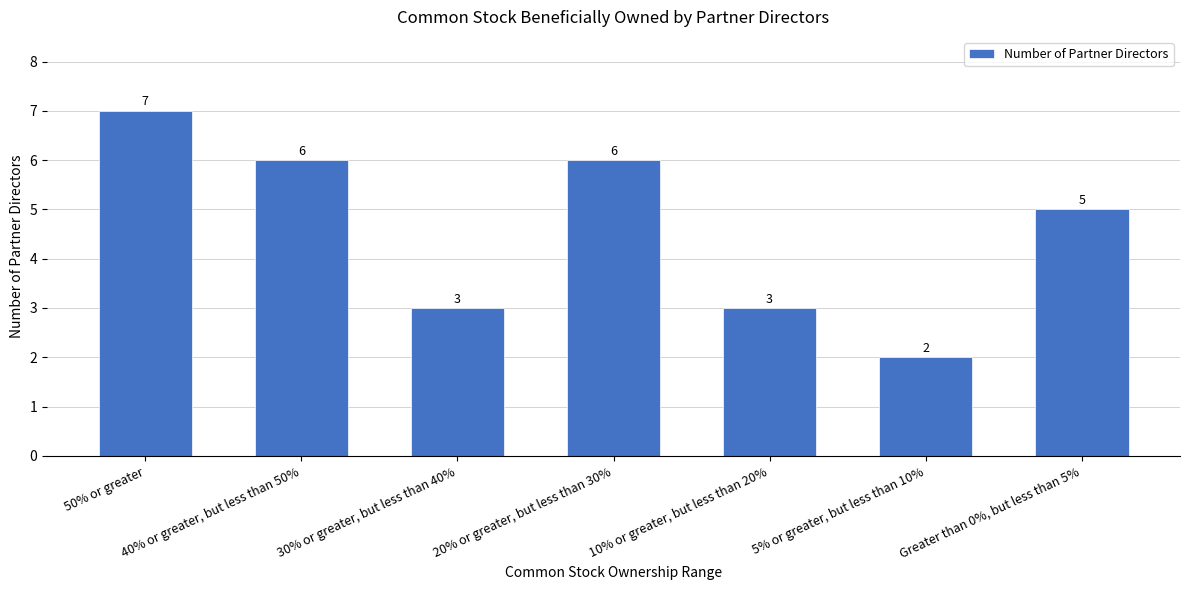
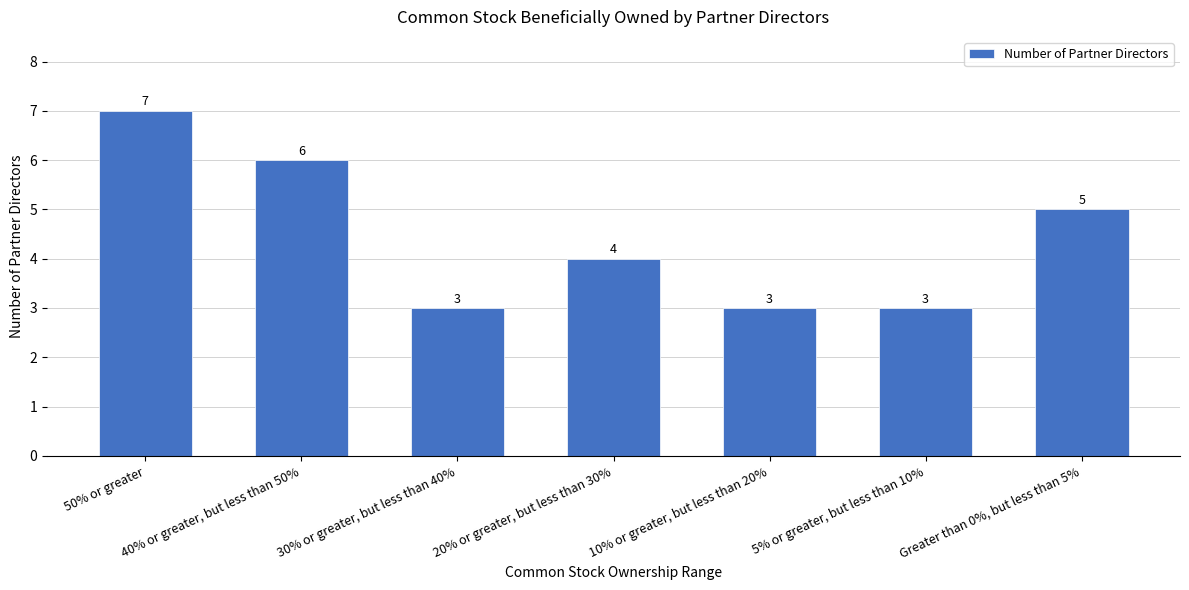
20% or greater, but less than 30%: 6 -> 4
5% or greater, but less than 10%: 2 -> 3
